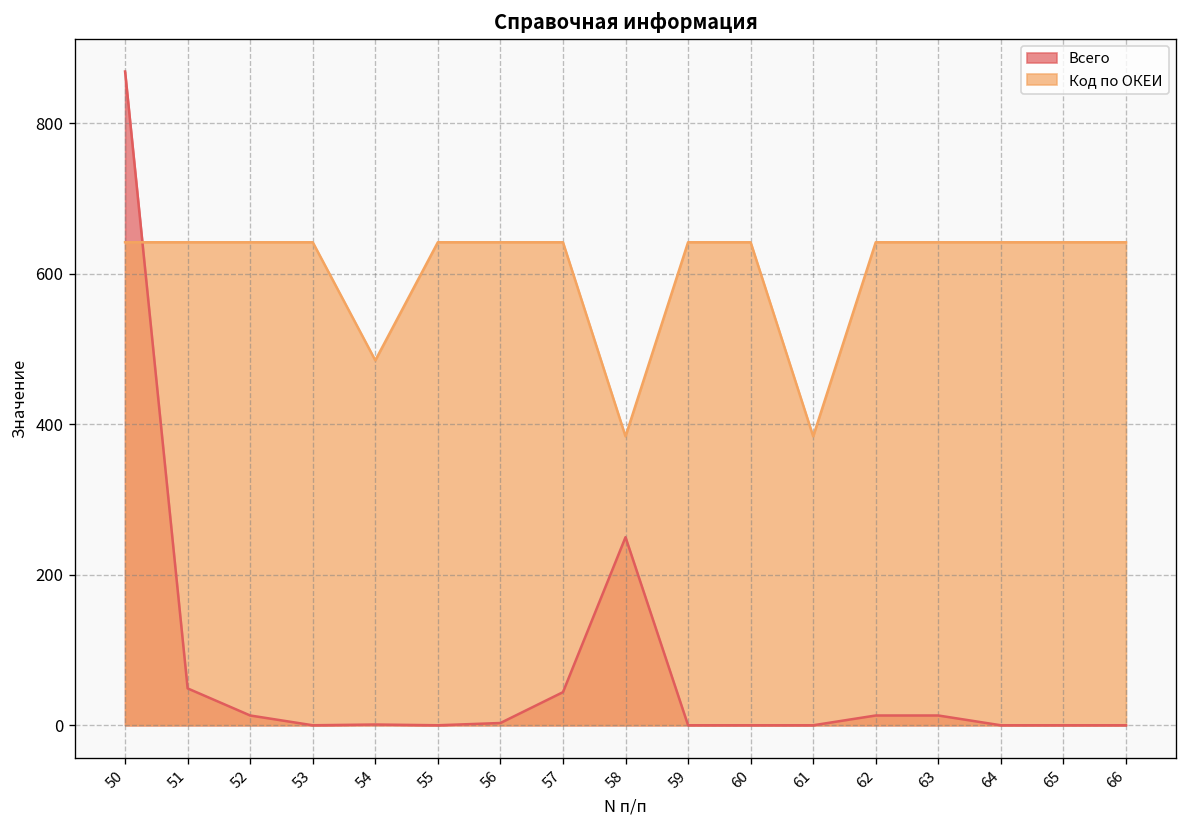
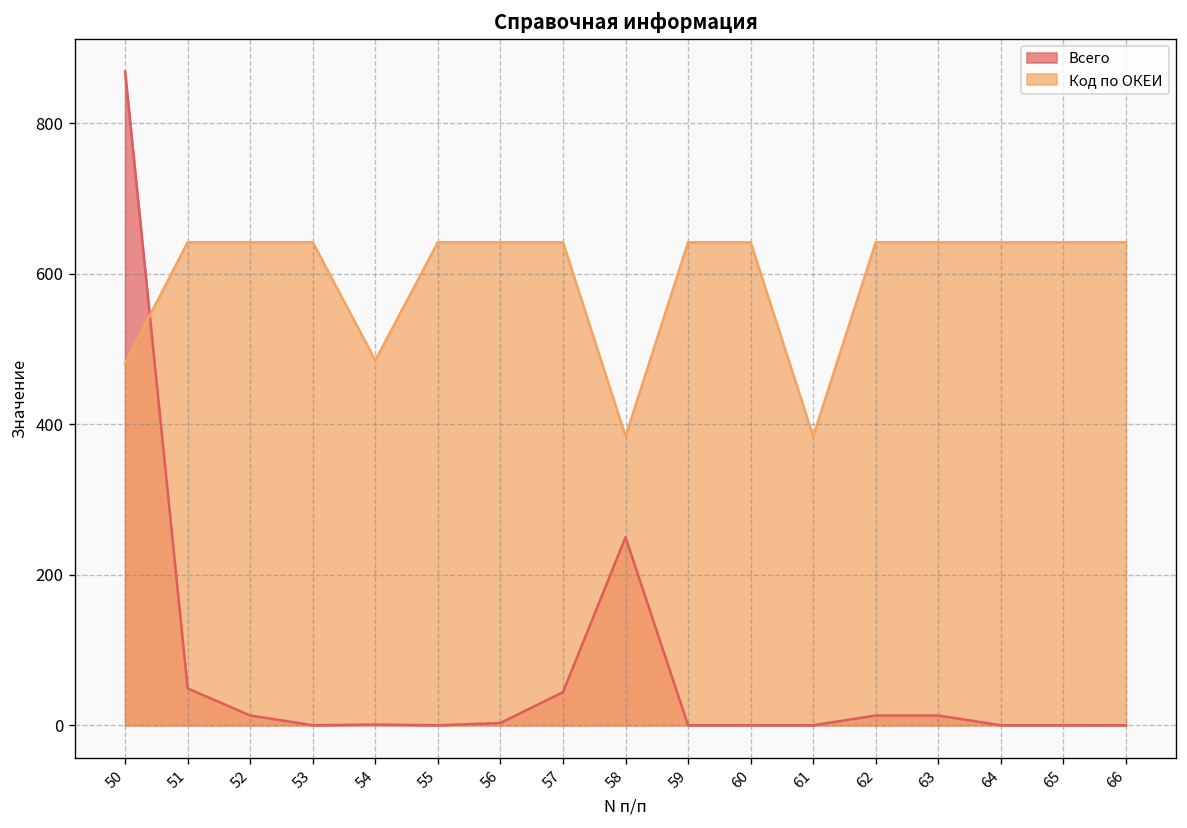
Код по ОКЕИ, 50: 640 -> 480
